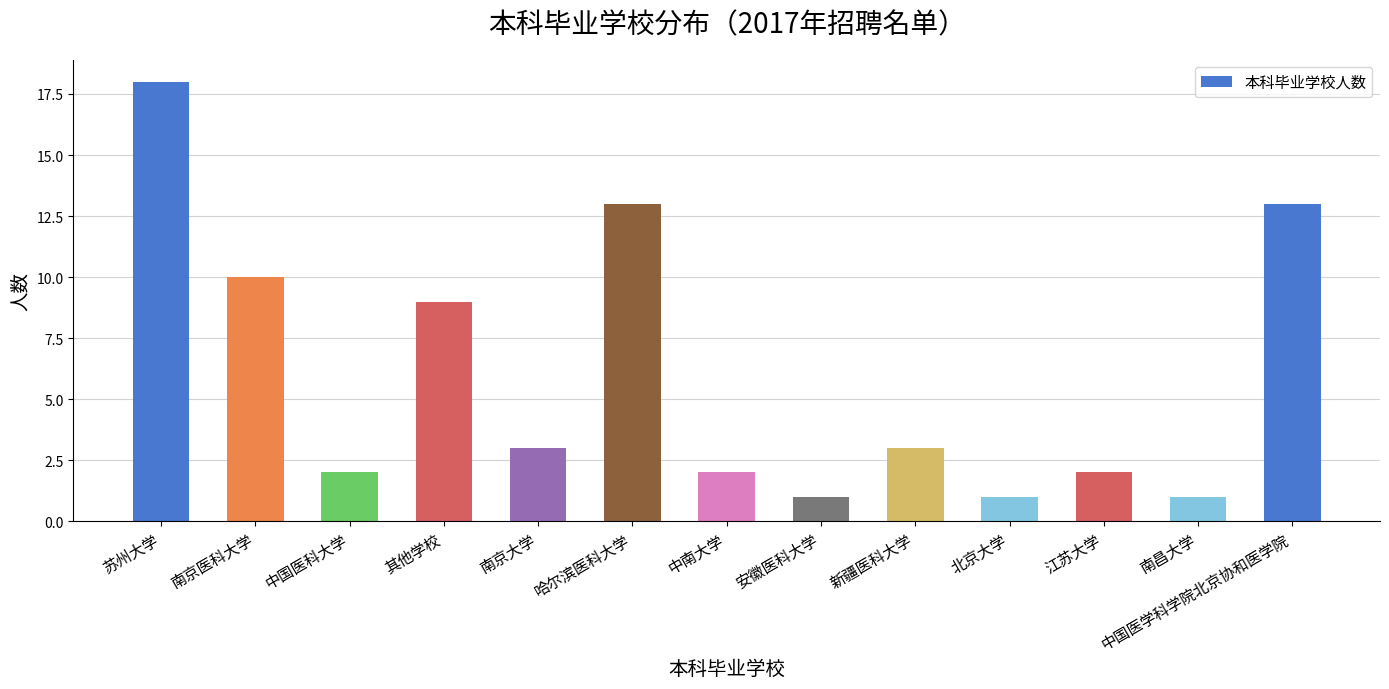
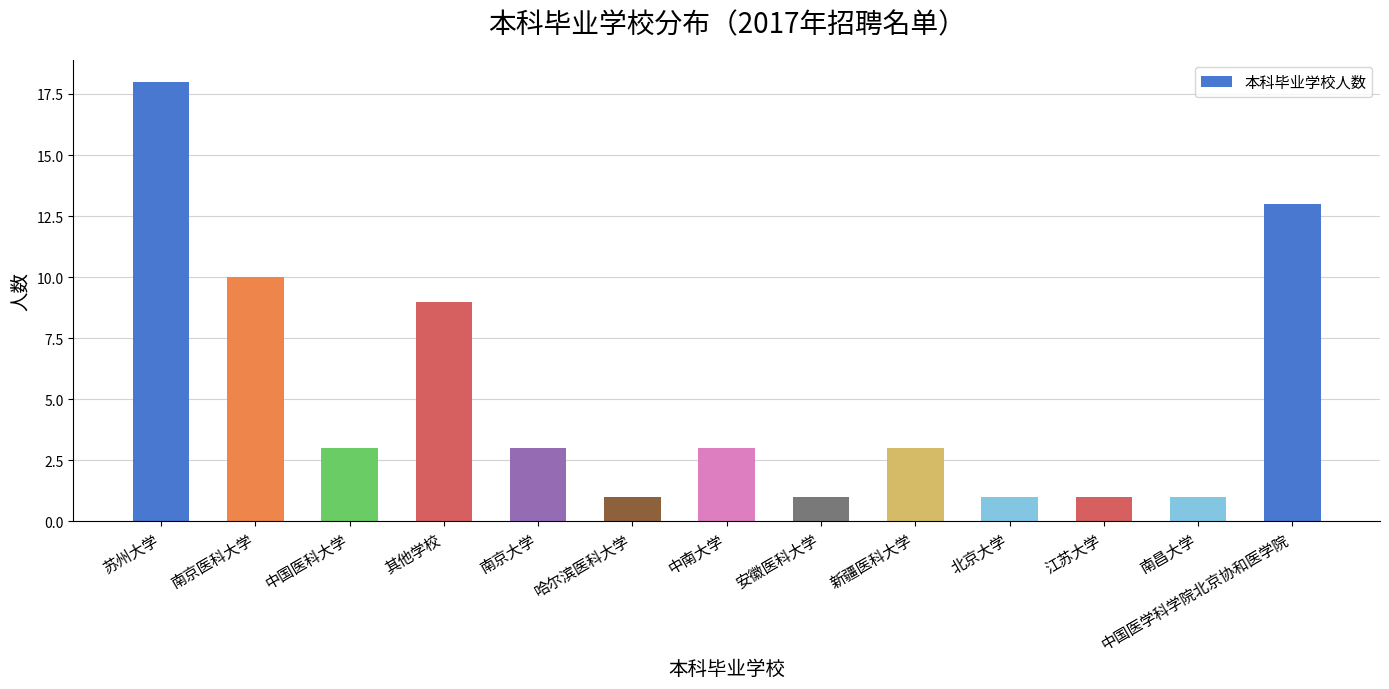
中国医科大学: 2 -> 3
哈尔滨医科大学: 13 -> 1
中南大学: 2 -> 3
江苏大学: 2 -> 1
